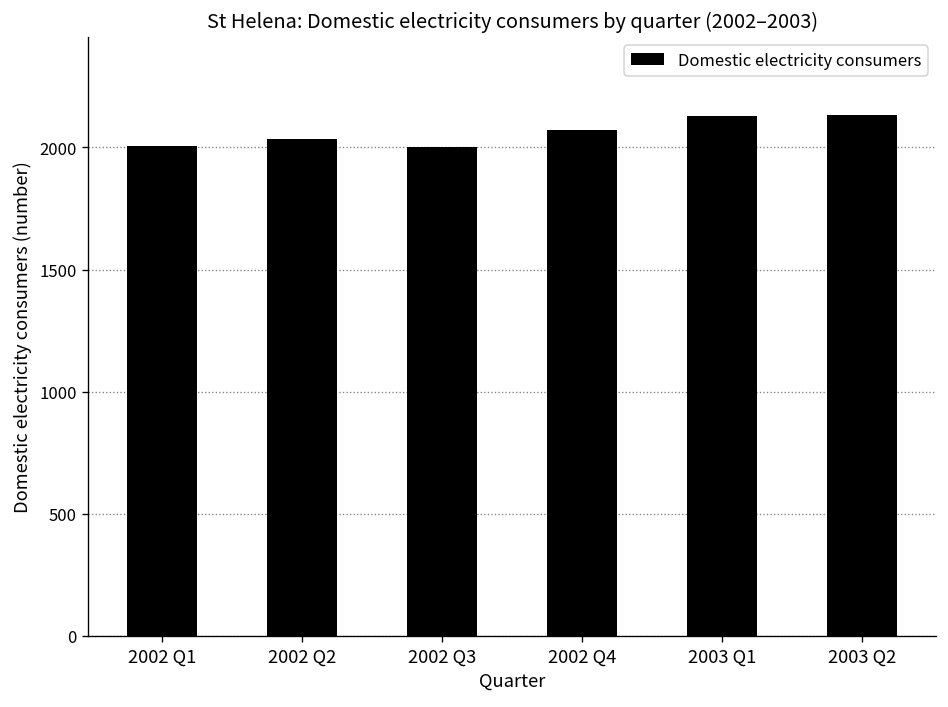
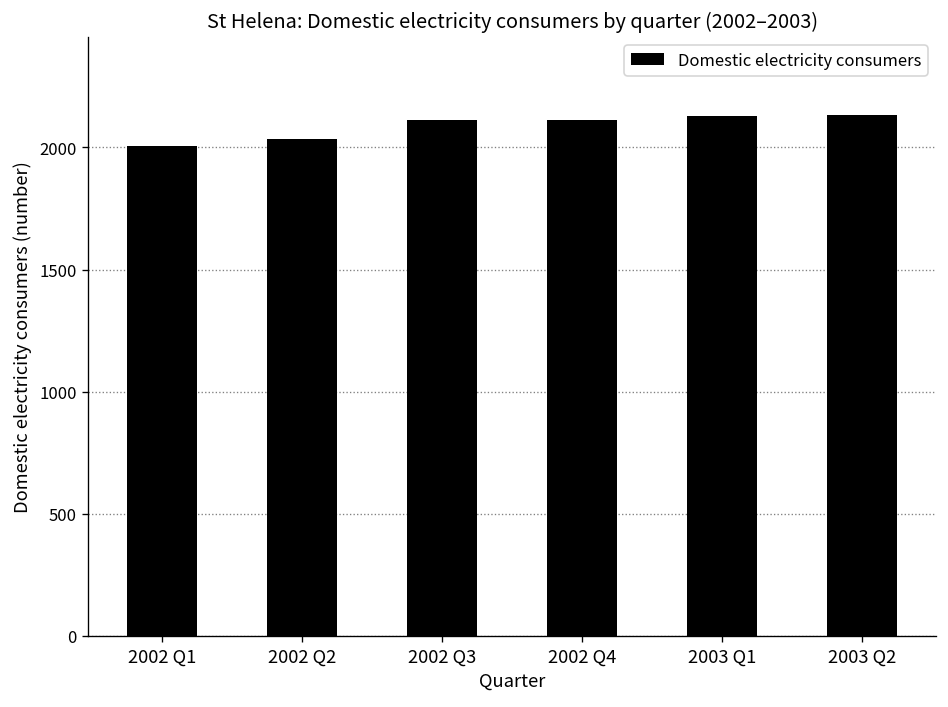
2002 Q3: 2000 -> 2110
2002 Q4: 2070 -> 2110
